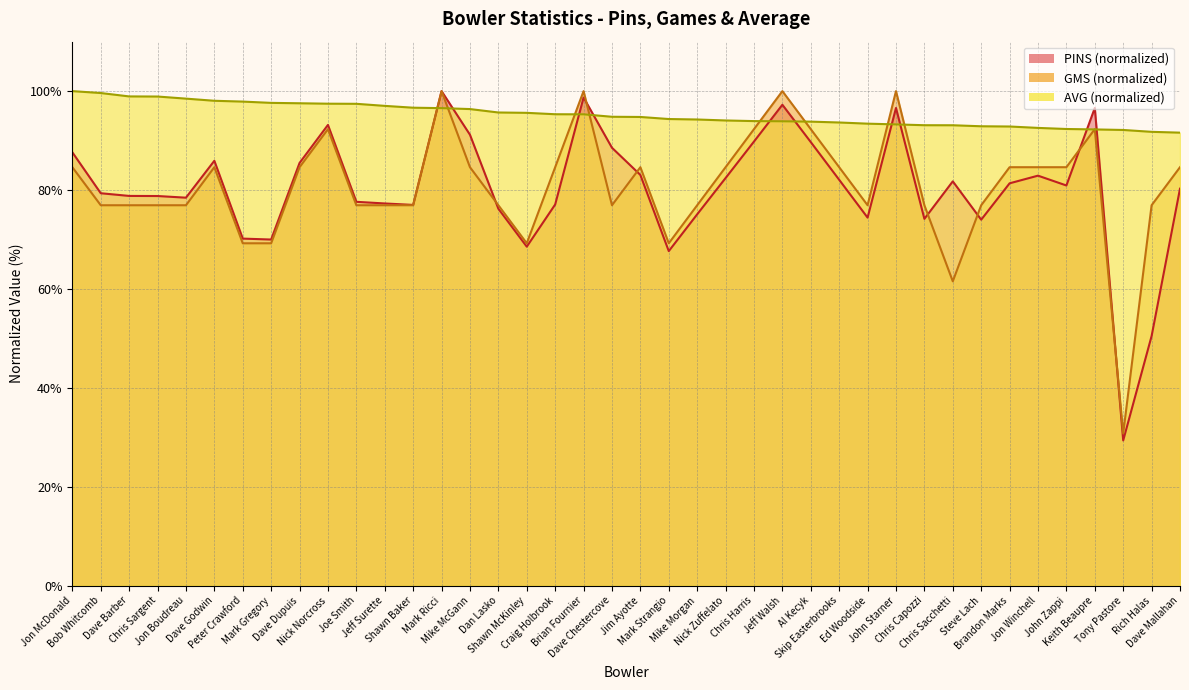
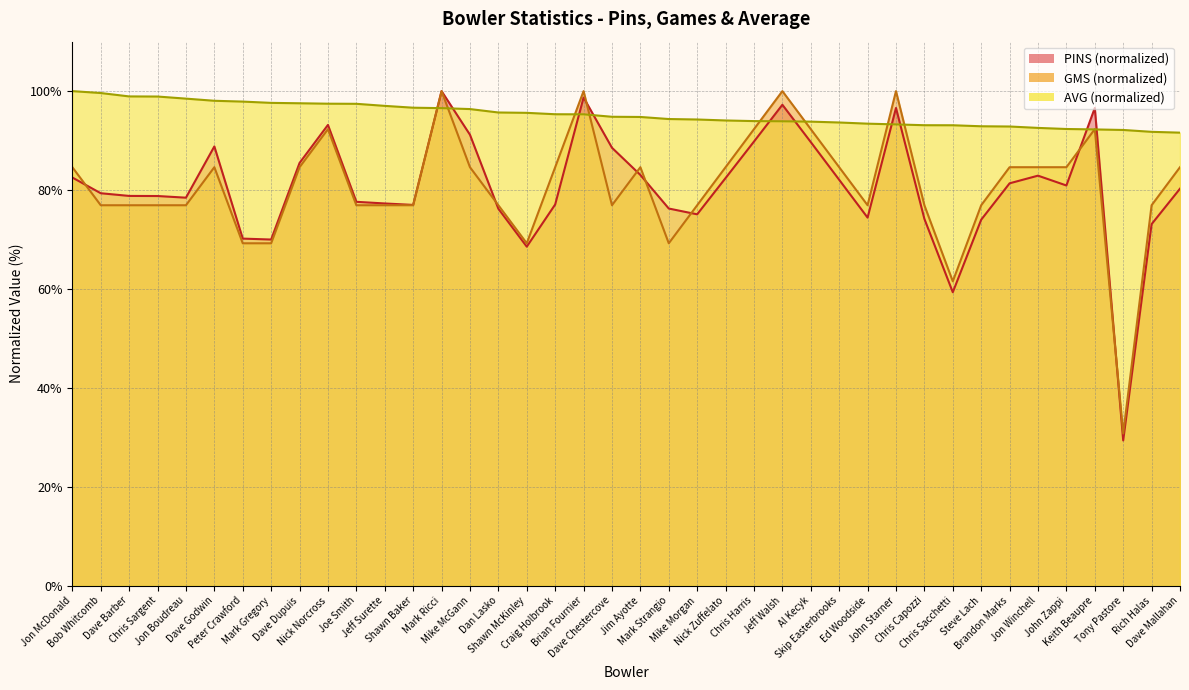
PINS (normalized), Jon McDonald: 88% -> 83%
PINS (normalized), Dave Godwin: 86% -> 89%
PINS (normalized), Mark Strangio: 68% -> 76%
PINS (normalized), Chris Sacchetti: 82% -> 59%
PINS (normalized), Rich Halas: 50% -> 73%
